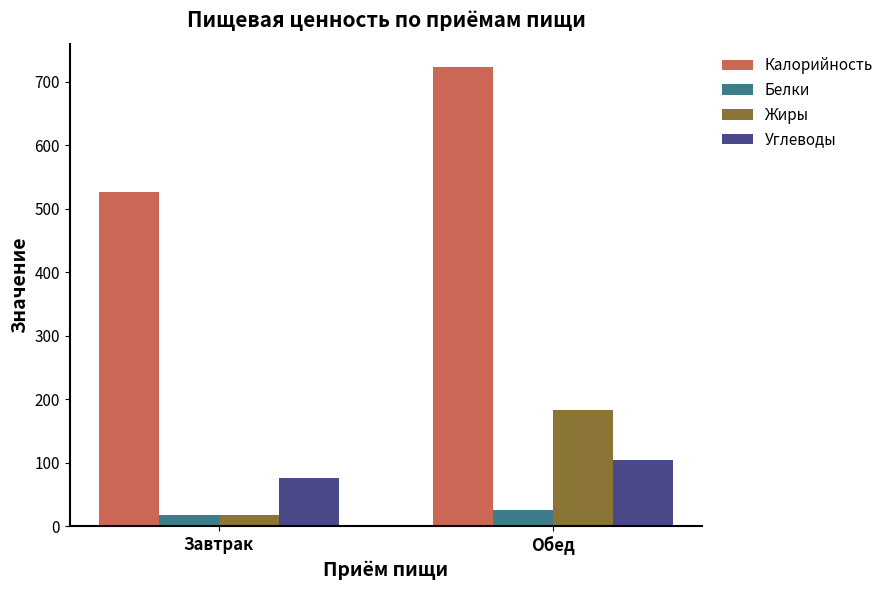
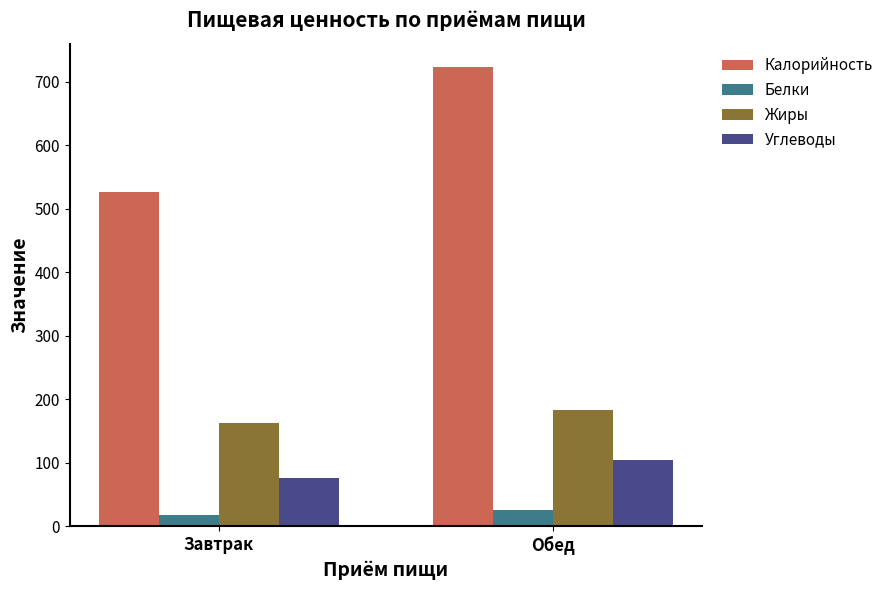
Жиры, Завтрак: 20 -> 160
